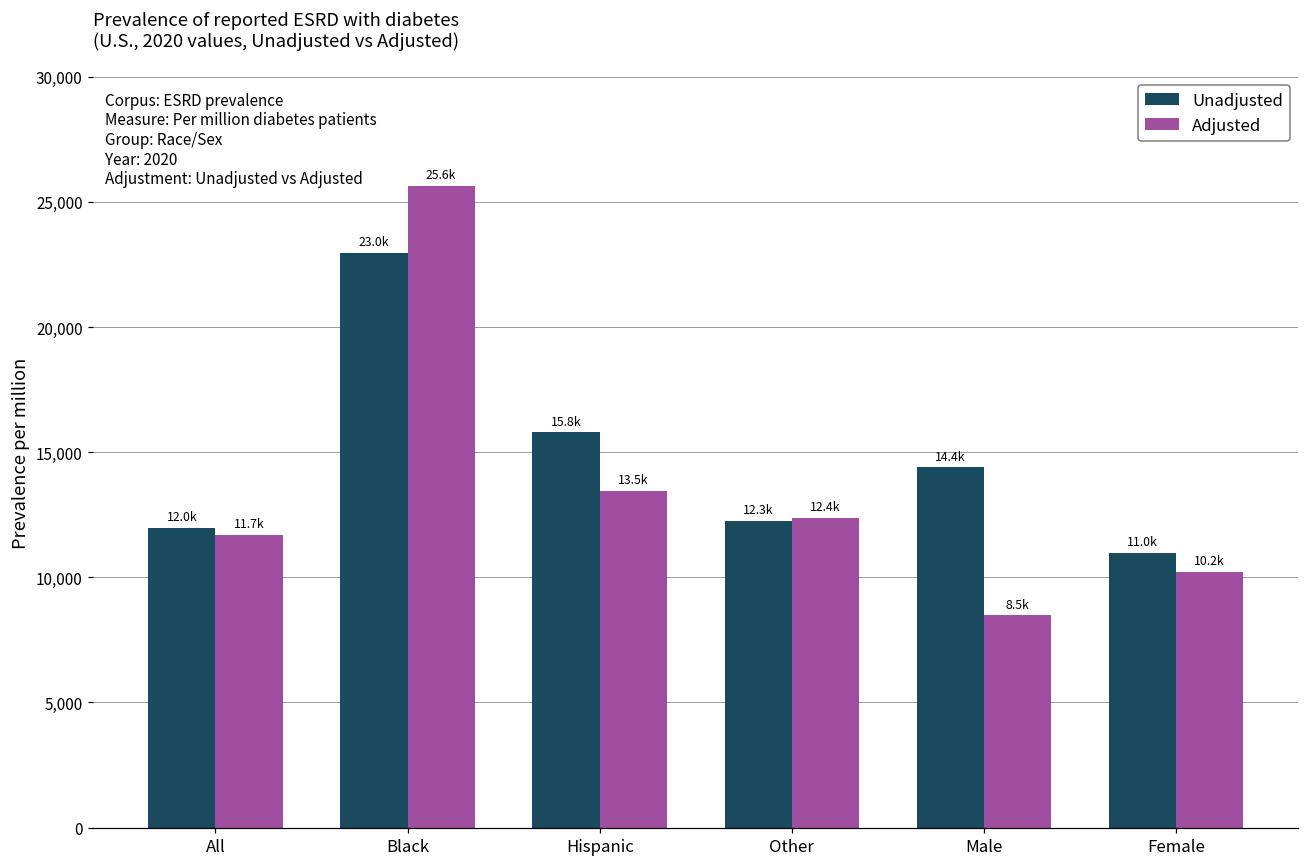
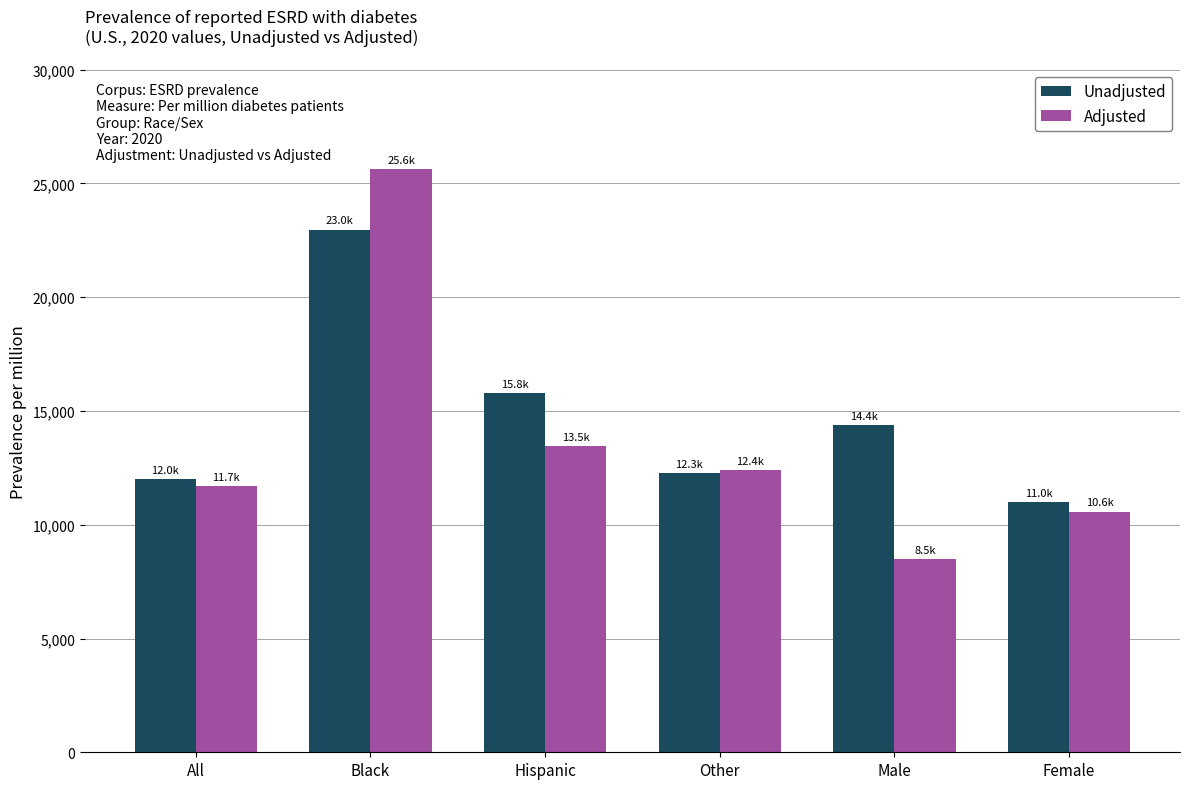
Adjusted, Female: 10.2k -> 10.6k
